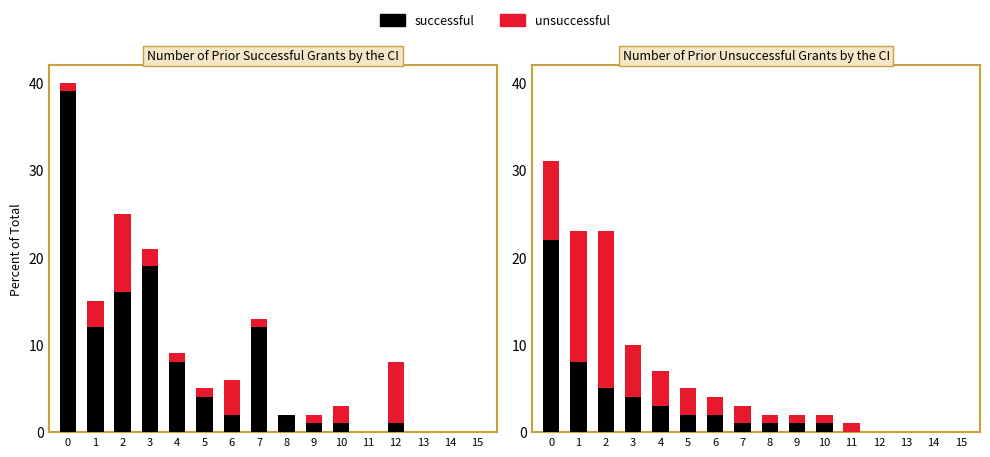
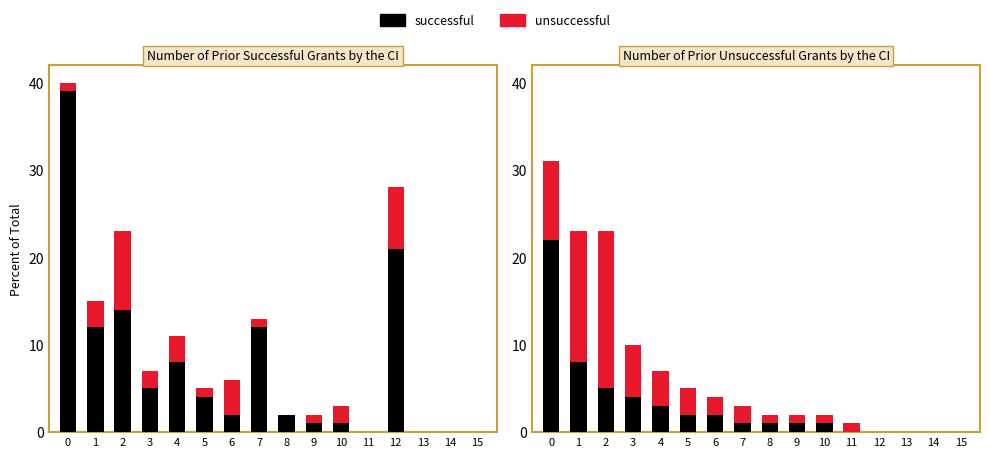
Number of Prior Successful Grants by the CI, successful, 2: 16 -> 14
Number of Prior Successful Grants by the CI, successful, 3: 19 -> 5
Number of Prior Successful Grants by the CI, unsuccessful, 4: 1 -> 3
Number of Prior Successful Grants by the CI, successful, 12: 1 -> 21
